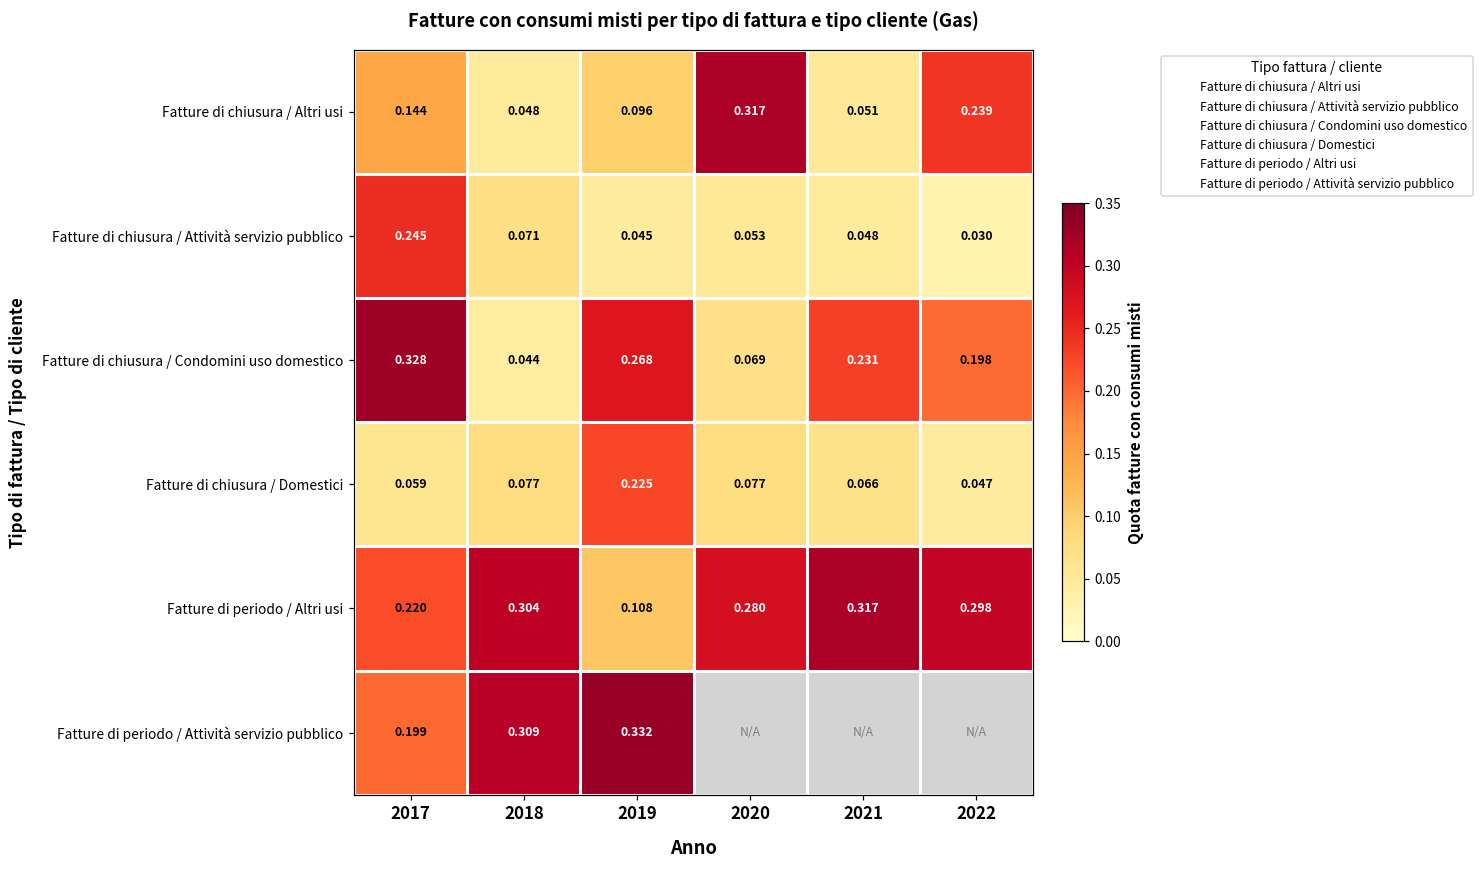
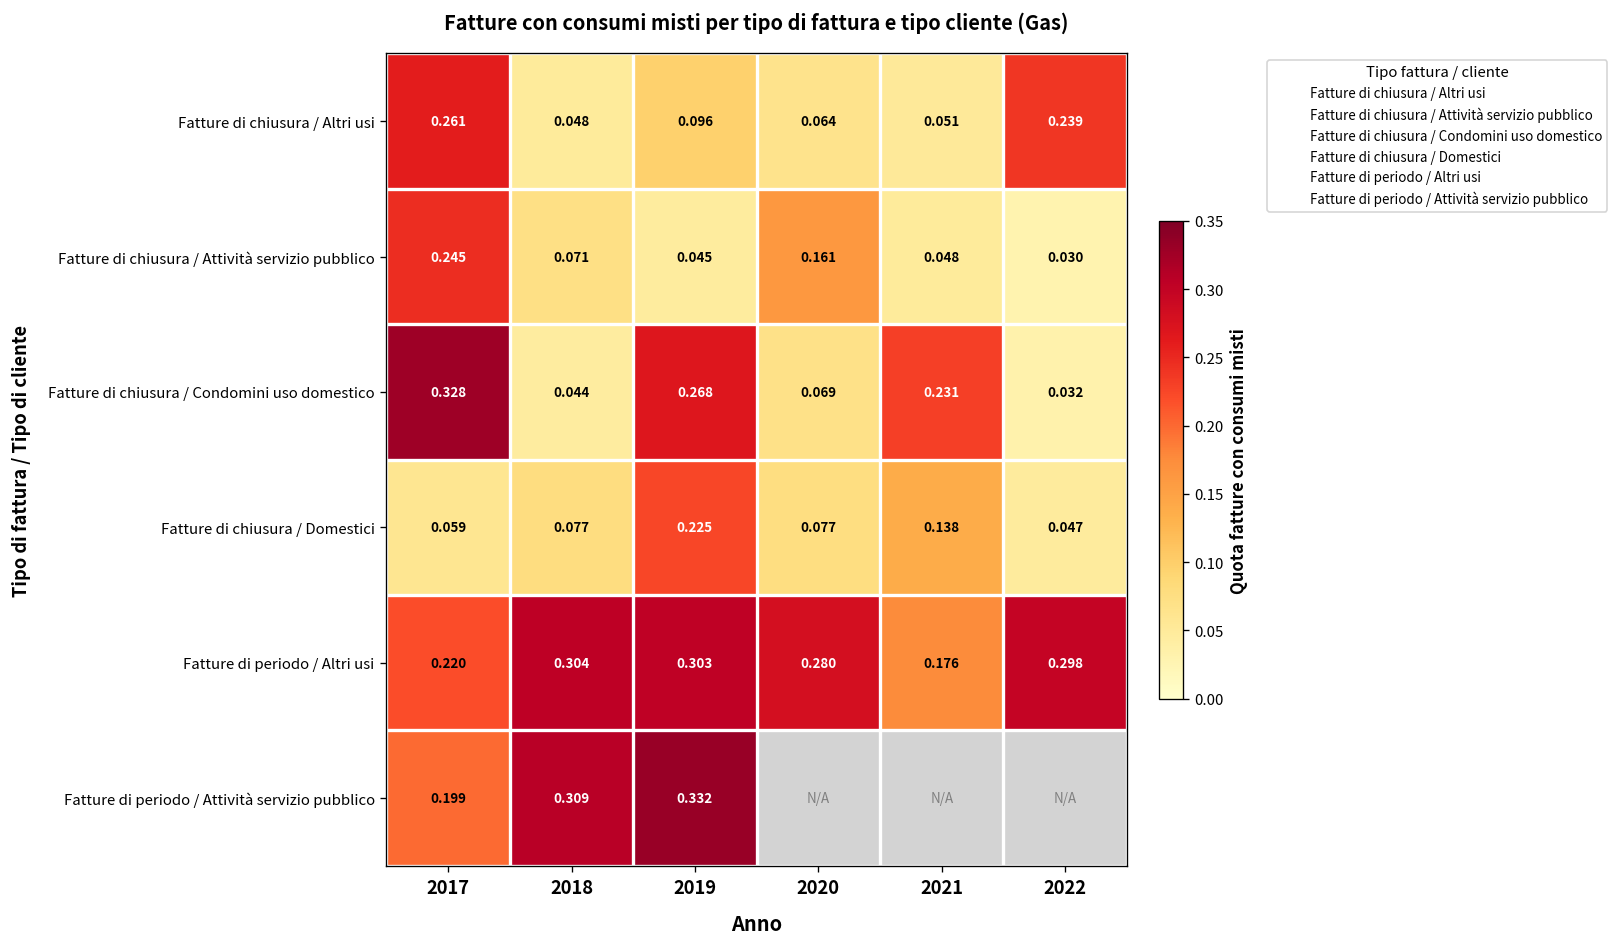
Fatture di chiusura / Altri usi, 2017: 0.144 -> 0.261
Fatture di chiusura / Altri usi, 2020: 0.317 -> 0.064
Fatture di chiusura / Attività servizio pubblico, 2020: 0.053 -> 0.161
Fatture di chiusura / Condomini uso domestico, 2022: 0.198 -> 0.032
Fatture di chiusura / Domestici, 2021: 0.066 -> 0.138
Fatture di periodo / Altri usi, 2019: 0.108 -> 0.303
Fatture di periodo / Altri usi, 2021: 0.317 -> 0.176
